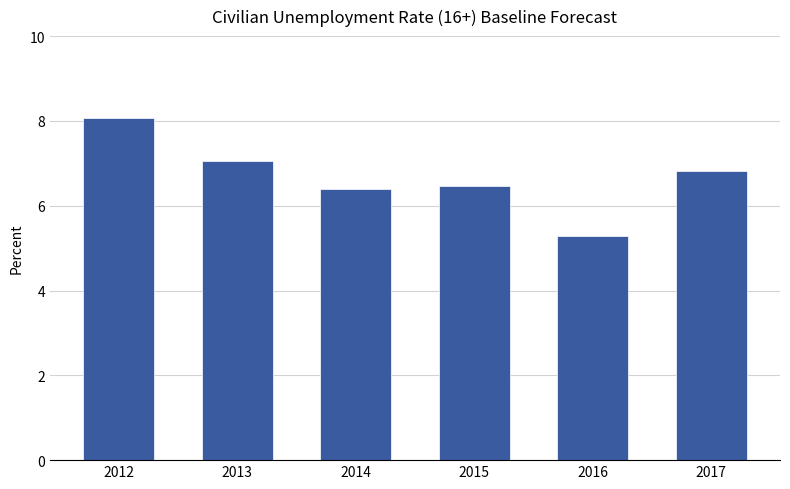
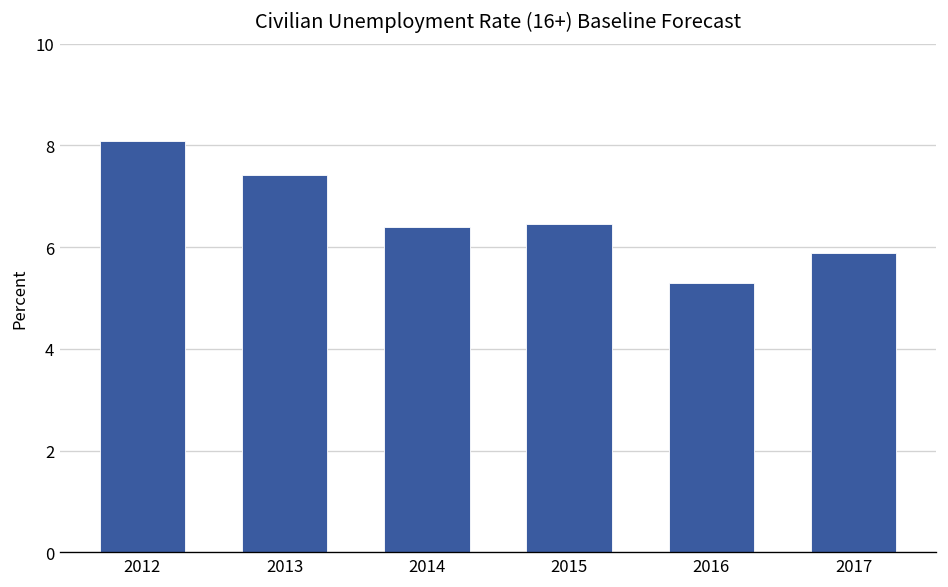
2013: 7.0 -> 7.4
2017: 6.8 -> 5.9
